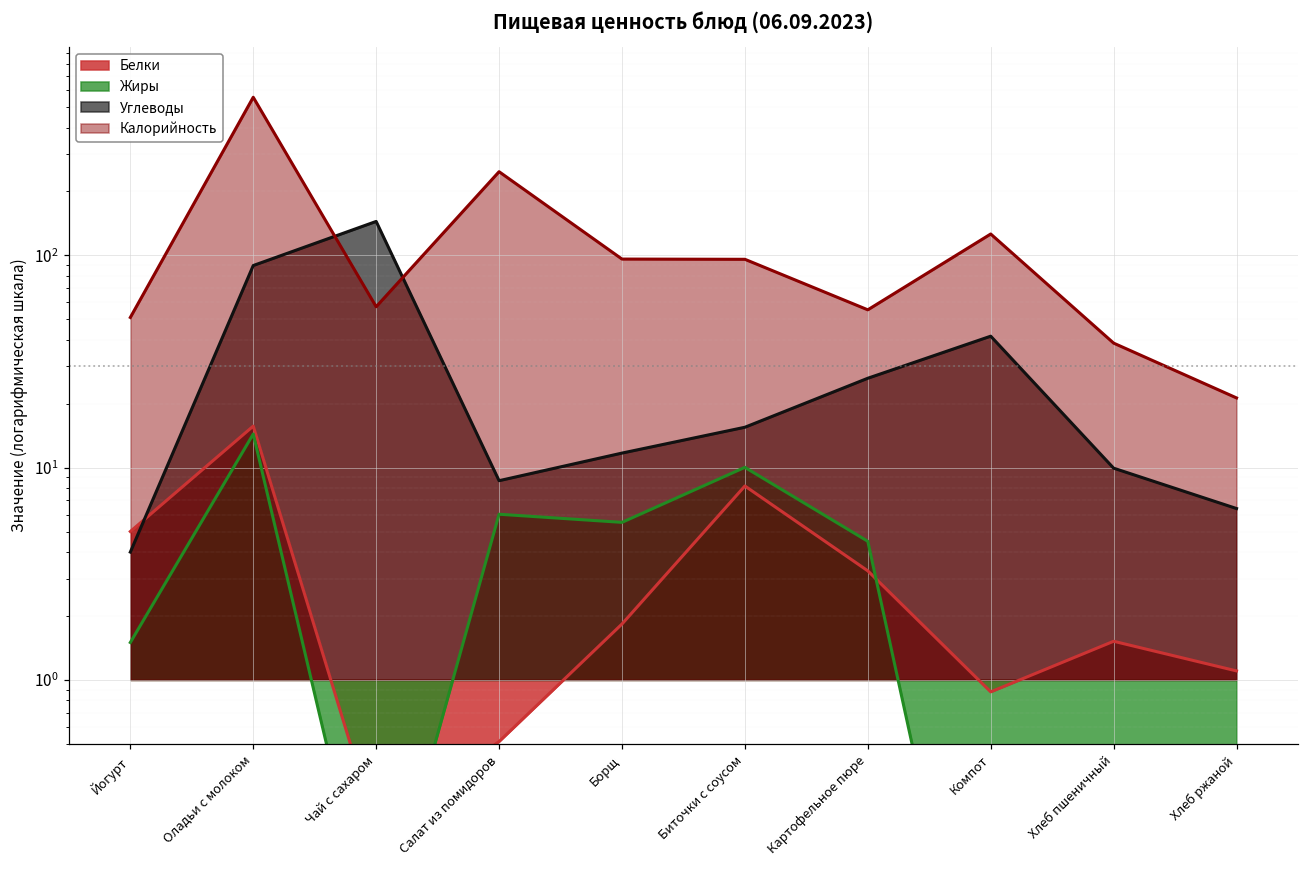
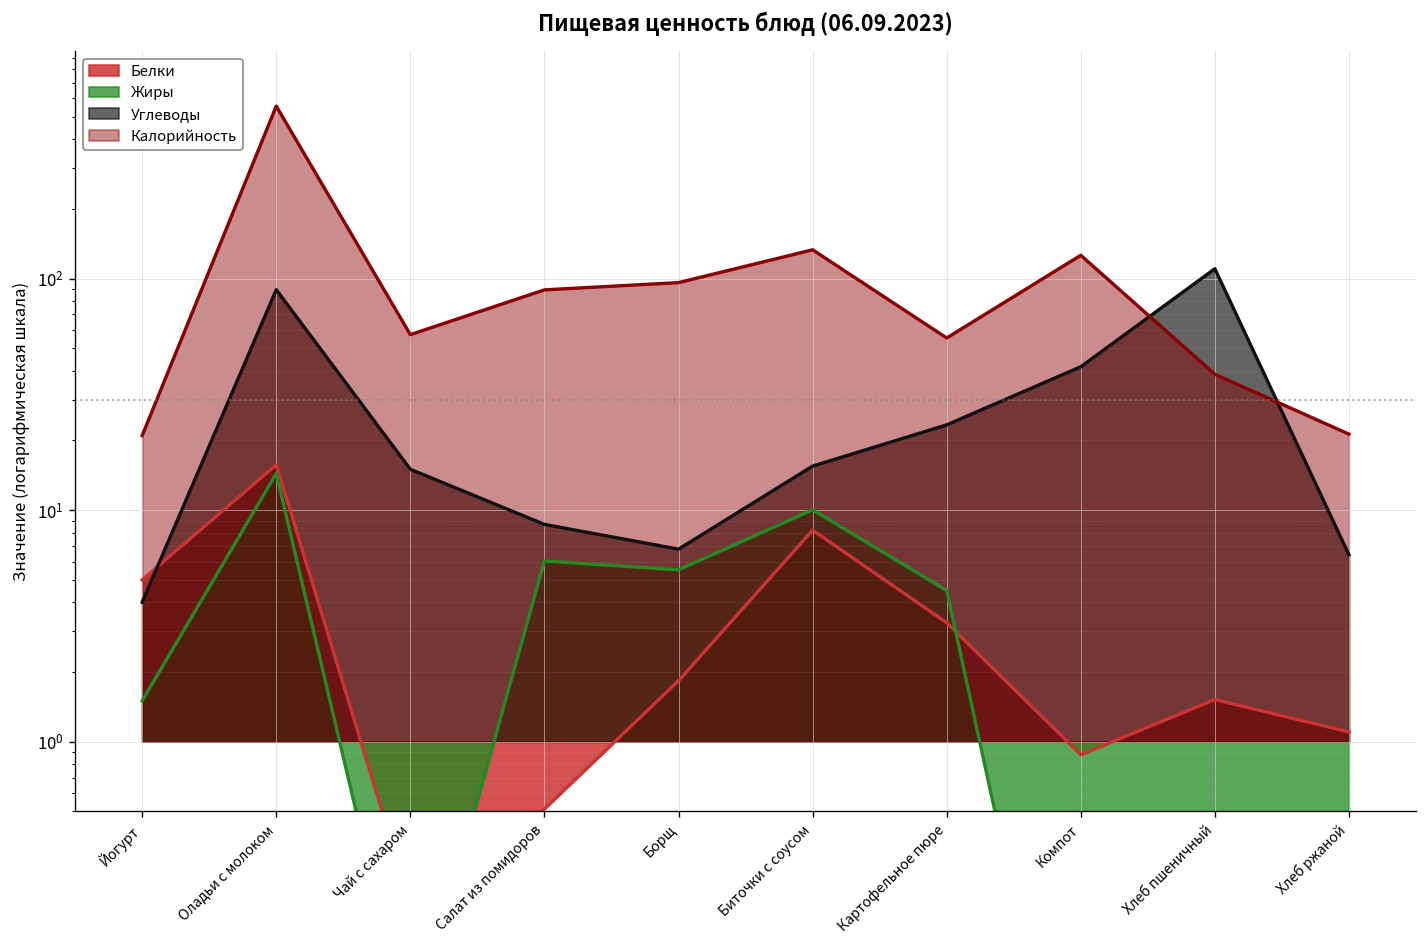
Калорийность, Йогурт: 51 -> 21
Углеводы, Чай с сахаром: 140 -> 15
Калорийность, Салат из помидоров: 250 -> 90
Углеводы, Борщ: 12 -> 6.8
Калорийность, Биточки с соусом: 100 -> 130
Углеводы, Картофельное пюре: 26 -> 23
Углеводы, Хлеб пшеничный: 10 -> 110
